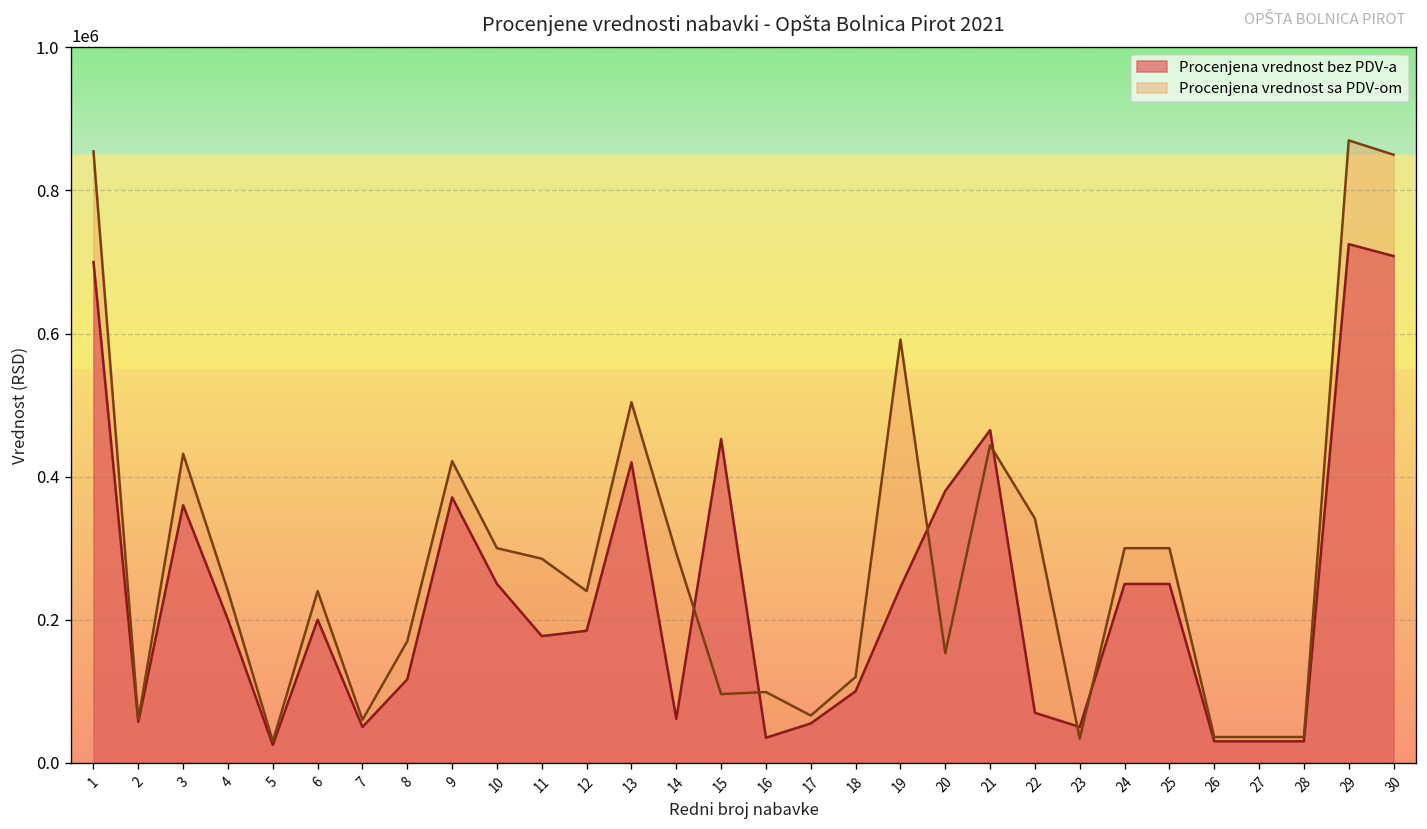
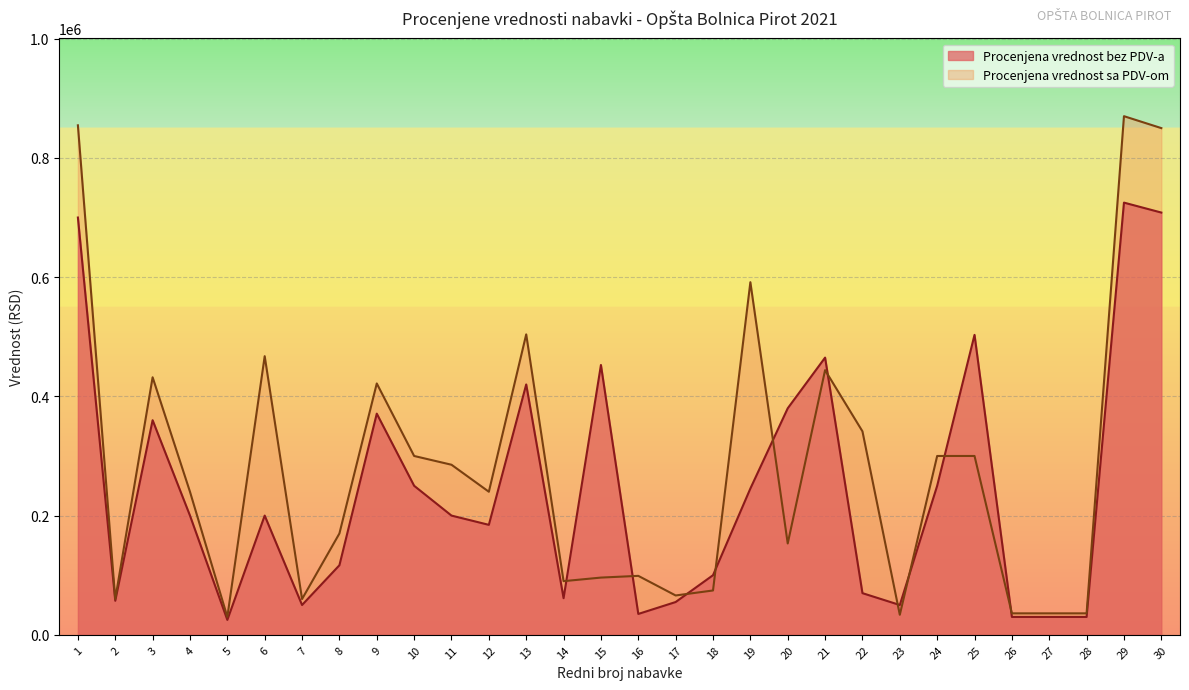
Procenjena vrednost sa PDV-om, 6: 240000 -> 470000
Procenjena vrednost bez PDV-a, 11: 180000 -> 200000
Procenjena vrednost sa PDV-om, 14: 290000 -> 90000
Procenjena vrednost sa PDV-om, 18: 120000 -> 70000
Procenjena vrednost bez PDV-a, 25: 250000 -> 500000
